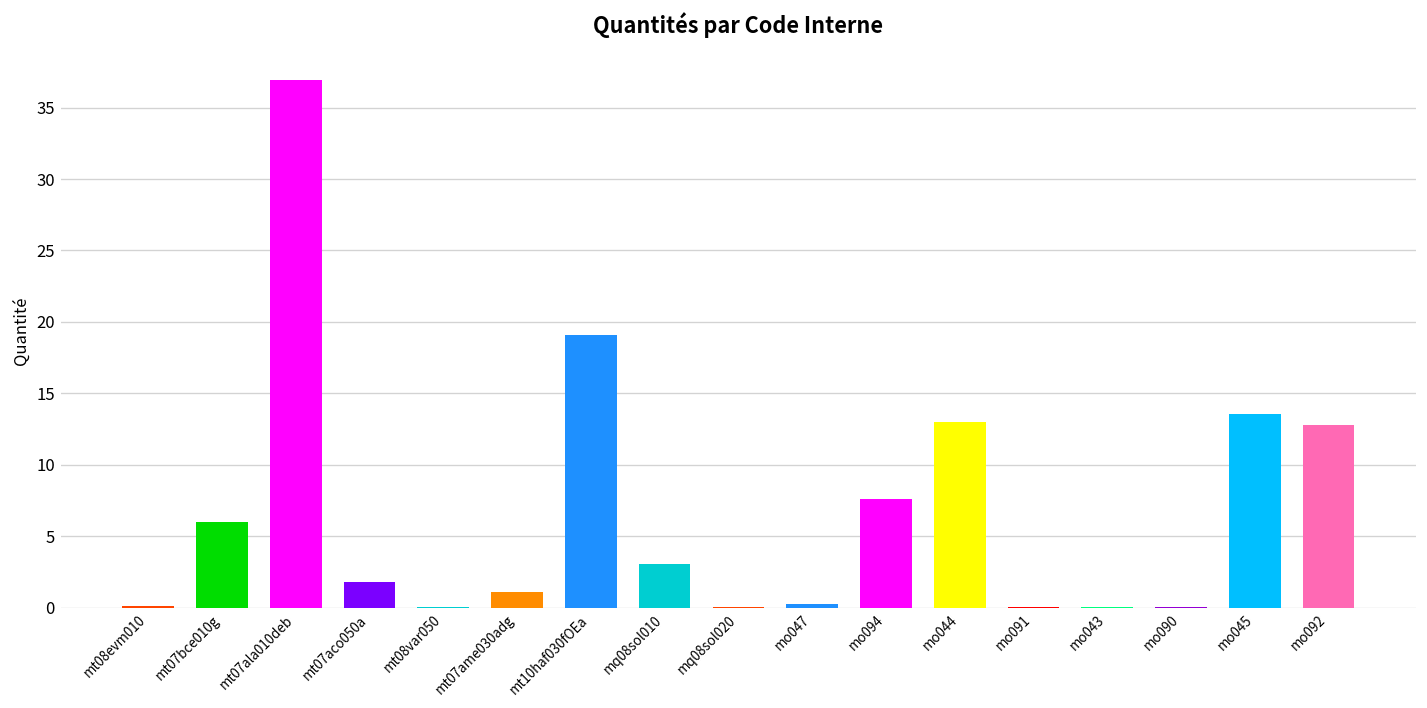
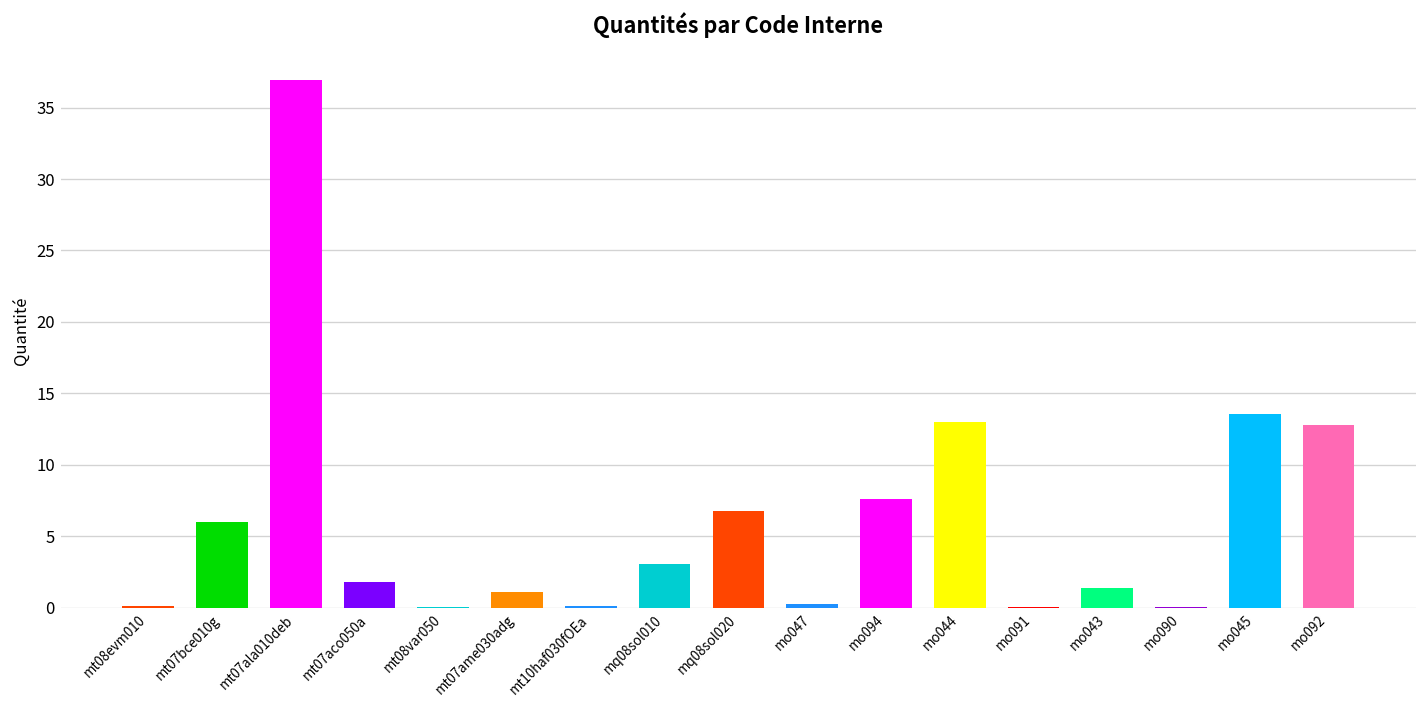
mt10haf030fOEa: 19.1 -> 0.1
mq08sol020: 0.0 -> 6.8
mo043: 0.0 -> 1.3
